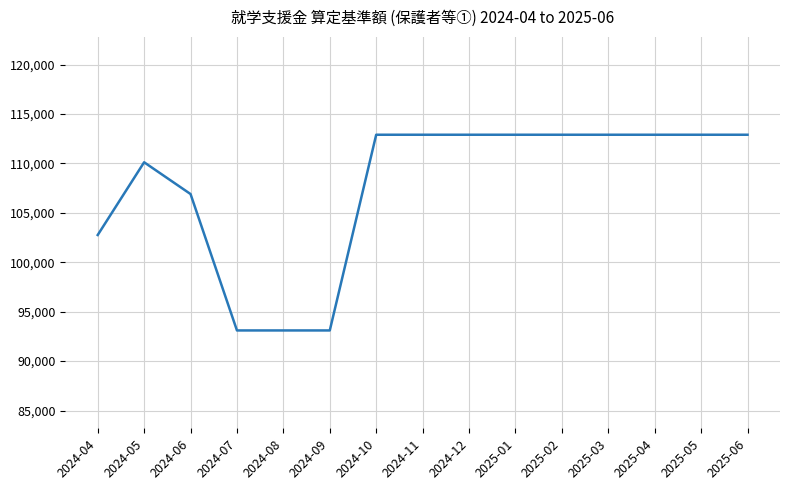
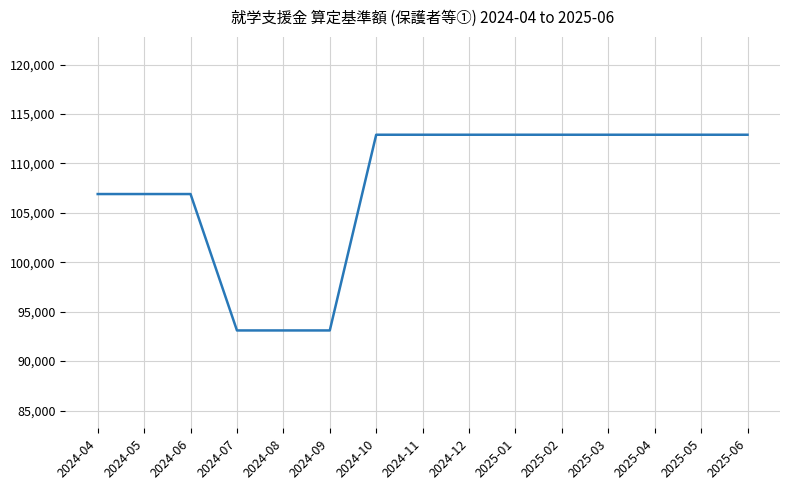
2024-04: 103,000 -> 107,000
2024-05: 110,000 -> 107,000
